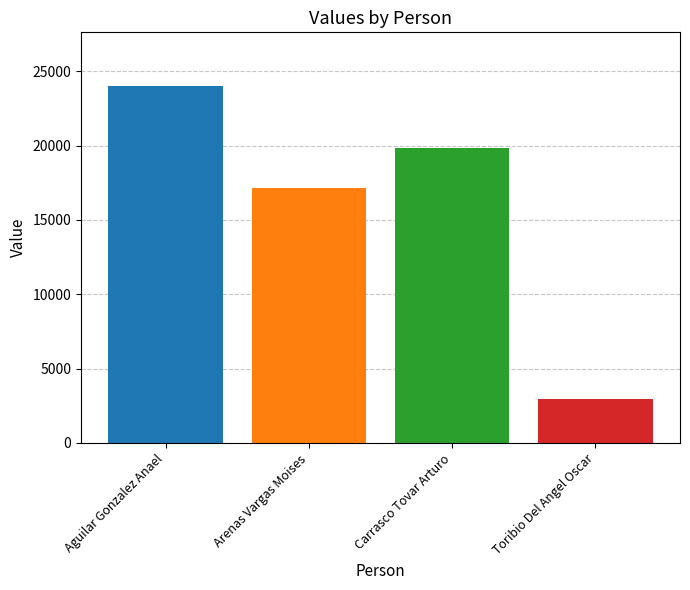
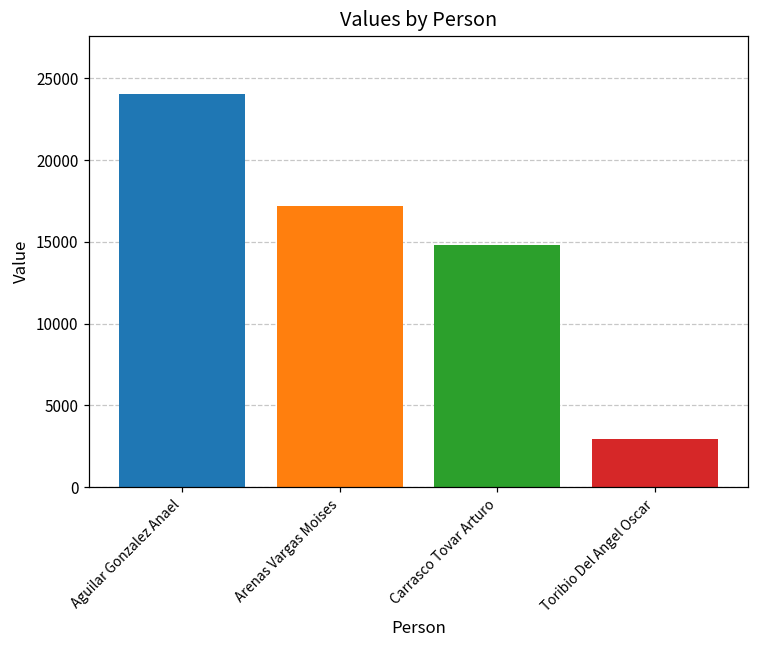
Carrasco Tovar Arturo: 19800 -> 14800
